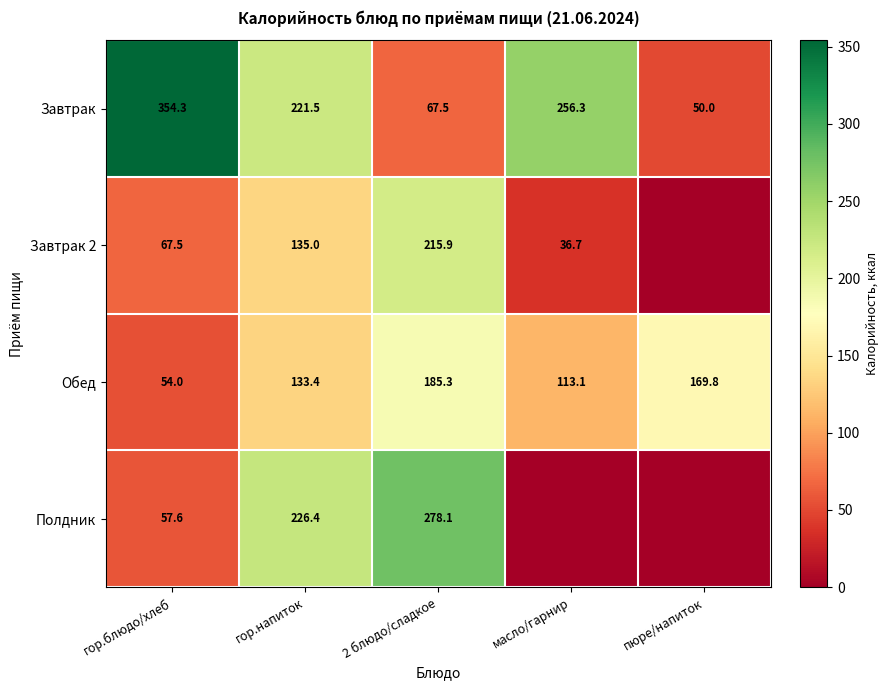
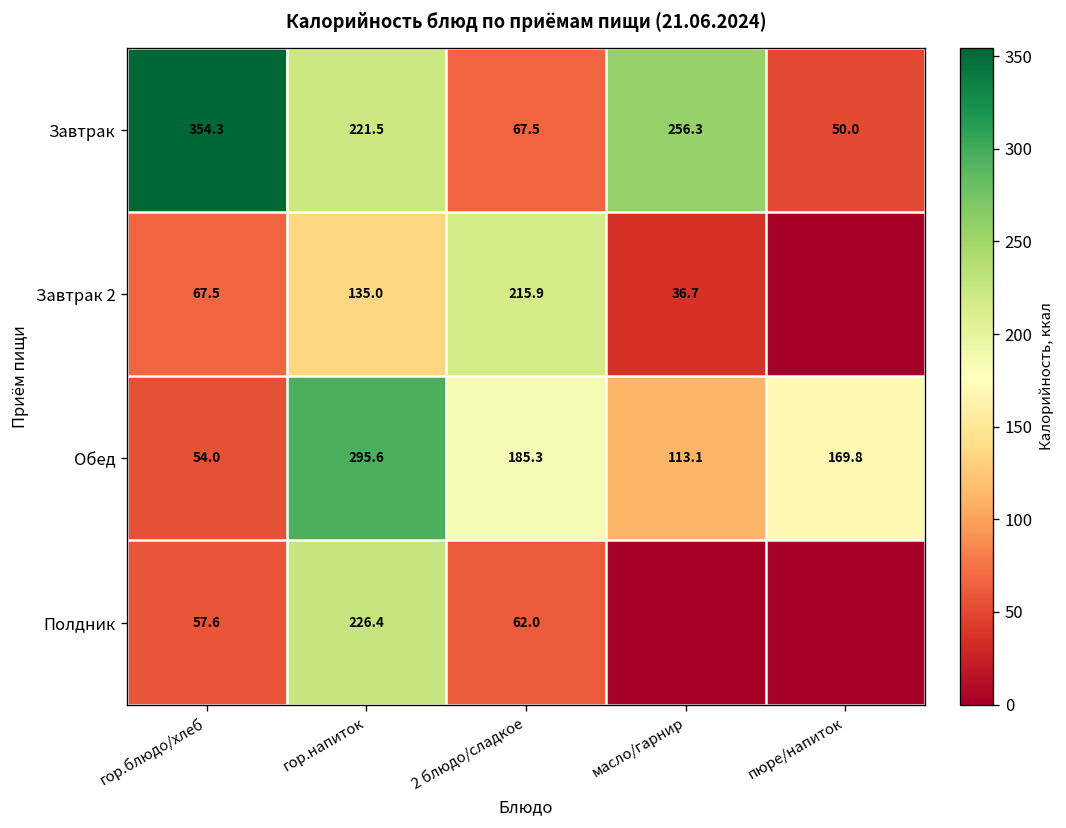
Обед, гор.напиток: 133.4 -> 295.6
Полдник, 2 блюдо/сладкое: 278.1 -> 62.0
